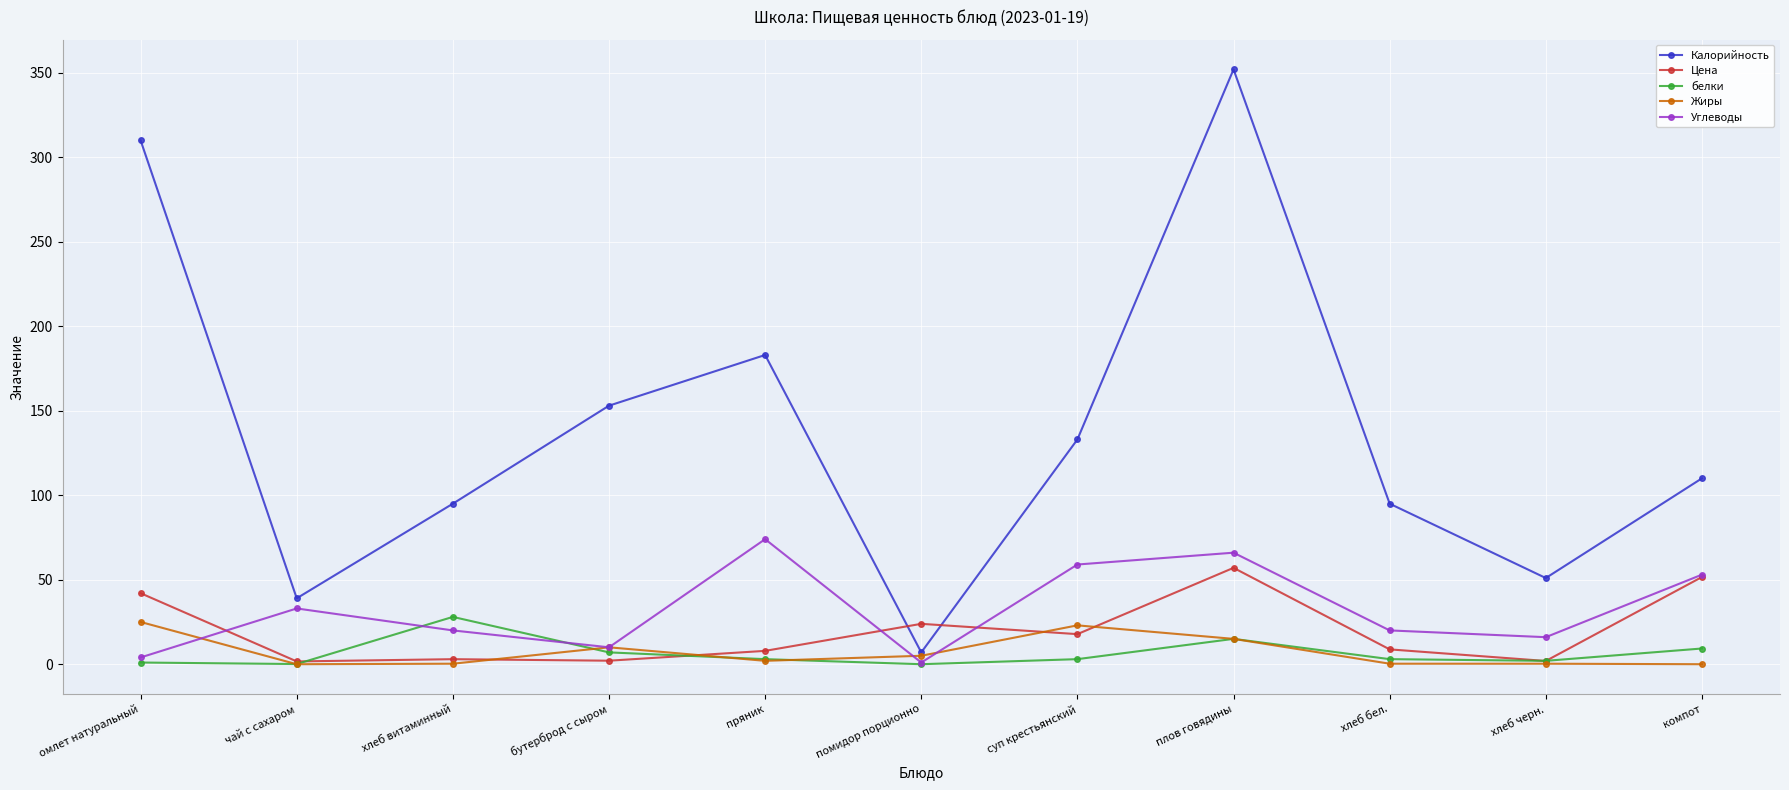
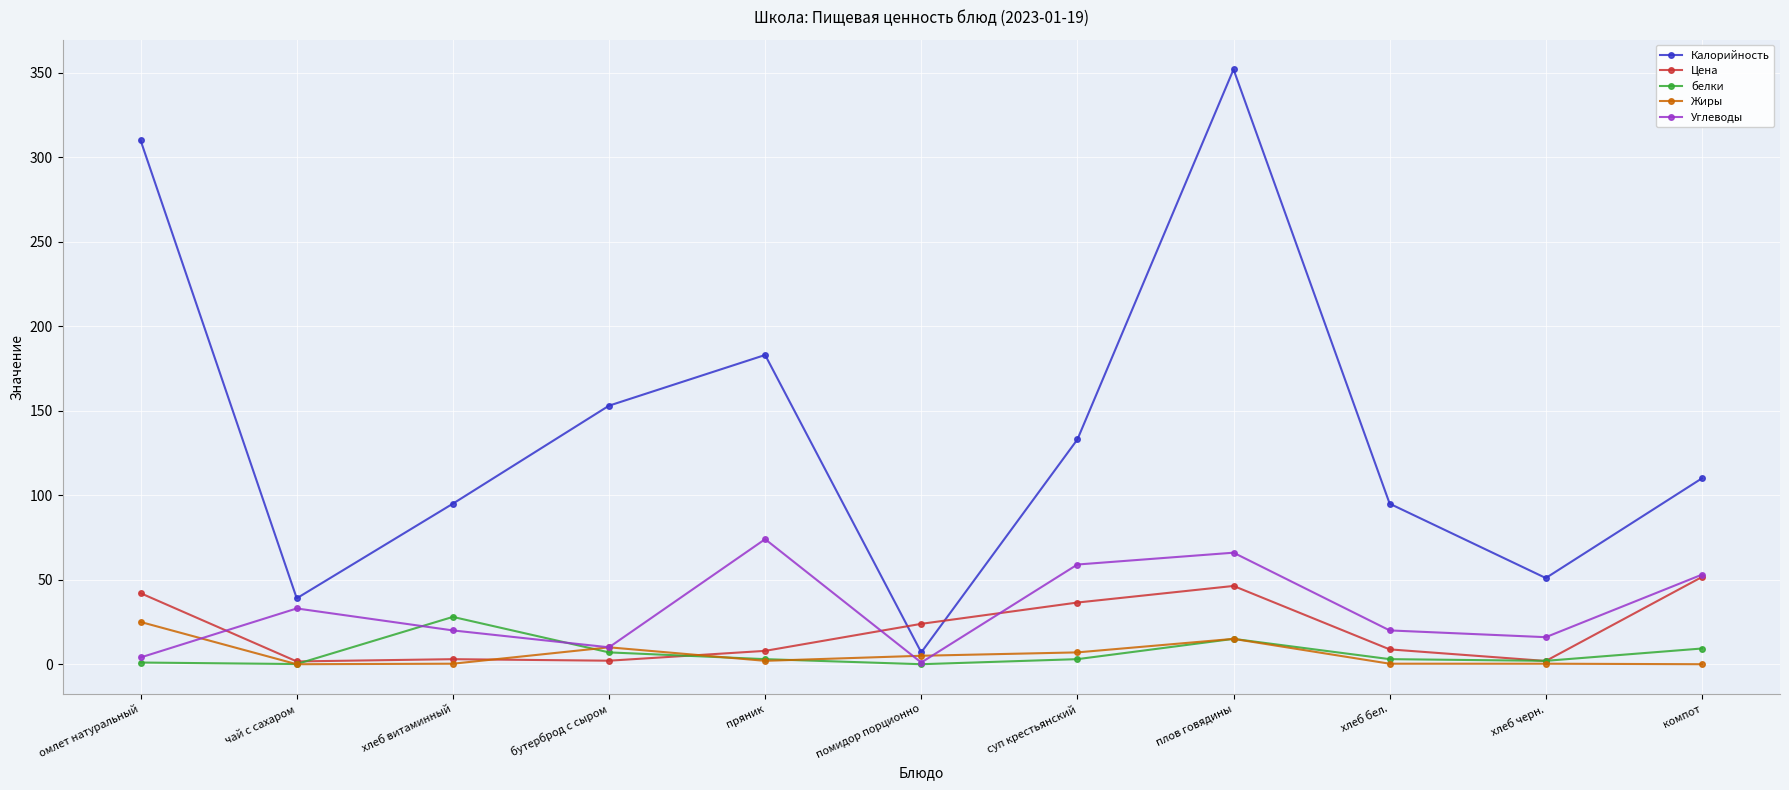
Цена, суп крестьянский: 18 -> 37
Жиры, суп крестьянский: 23 -> 7
Цена, плов говядины: 57 -> 46
